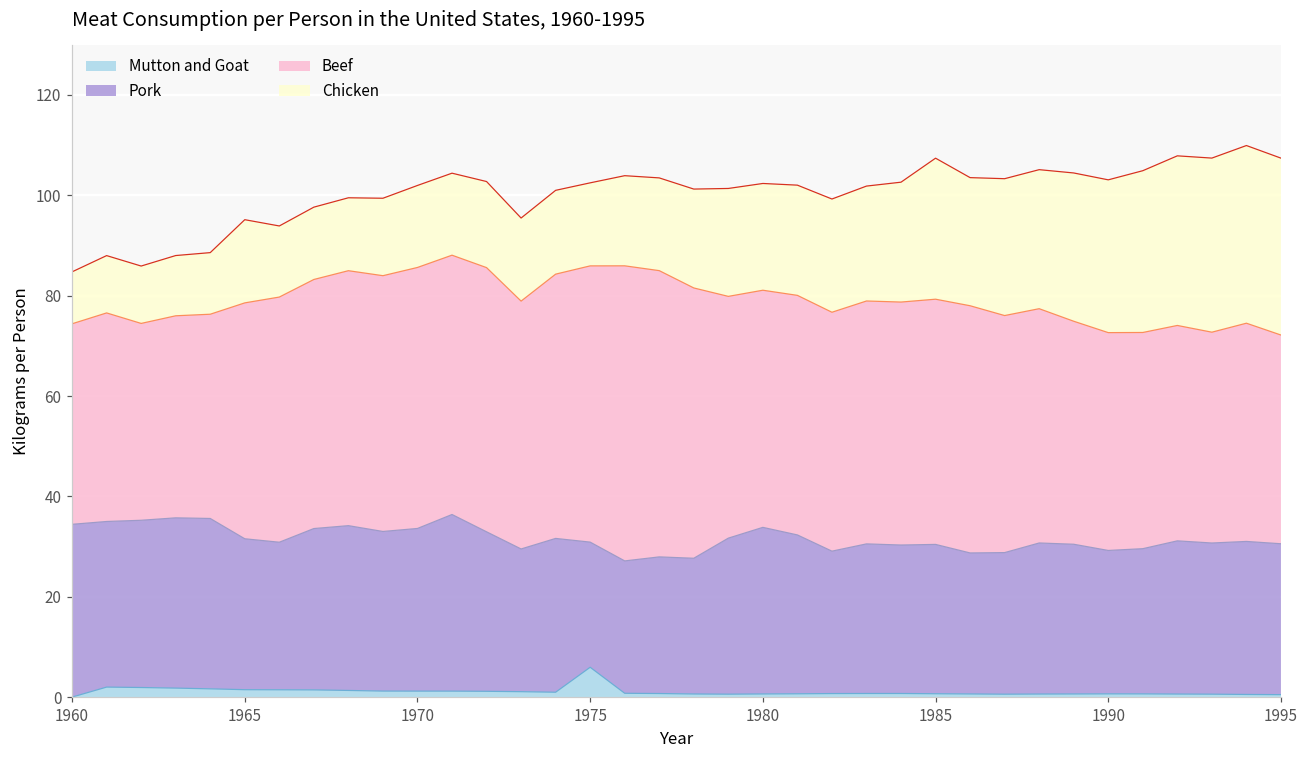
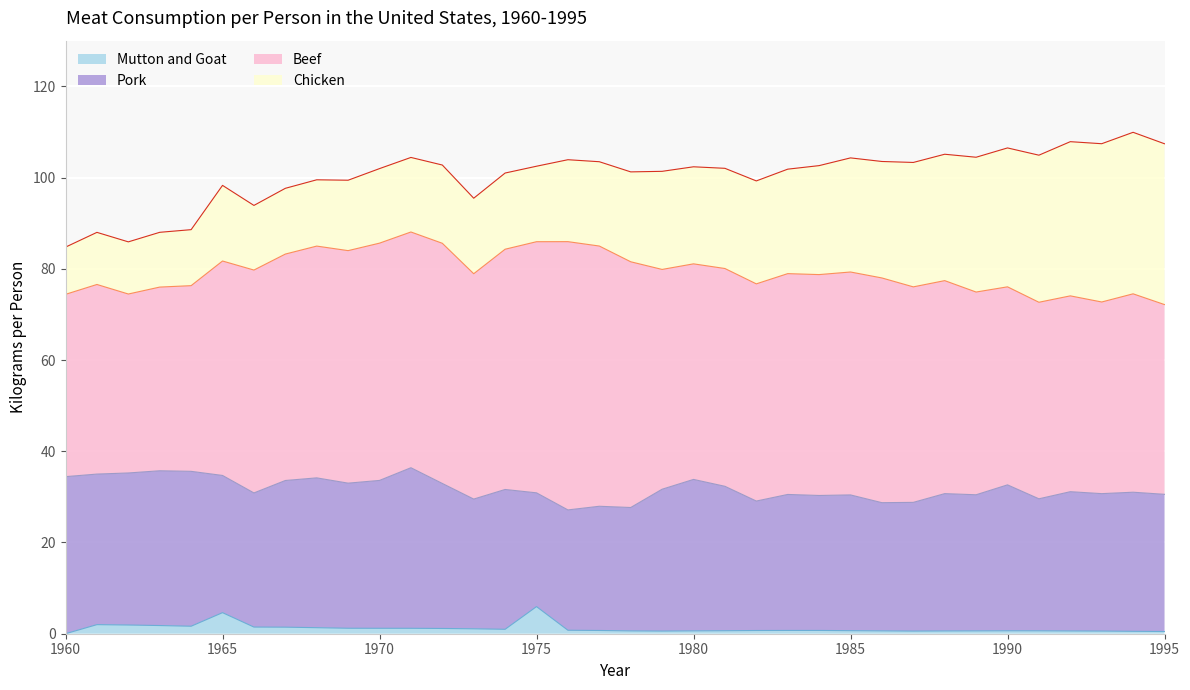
Mutton and Goat, 1965: 1 -> 5
Chicken, 1985: 28 -> 25
Pork, 1990: 29 -> 32
